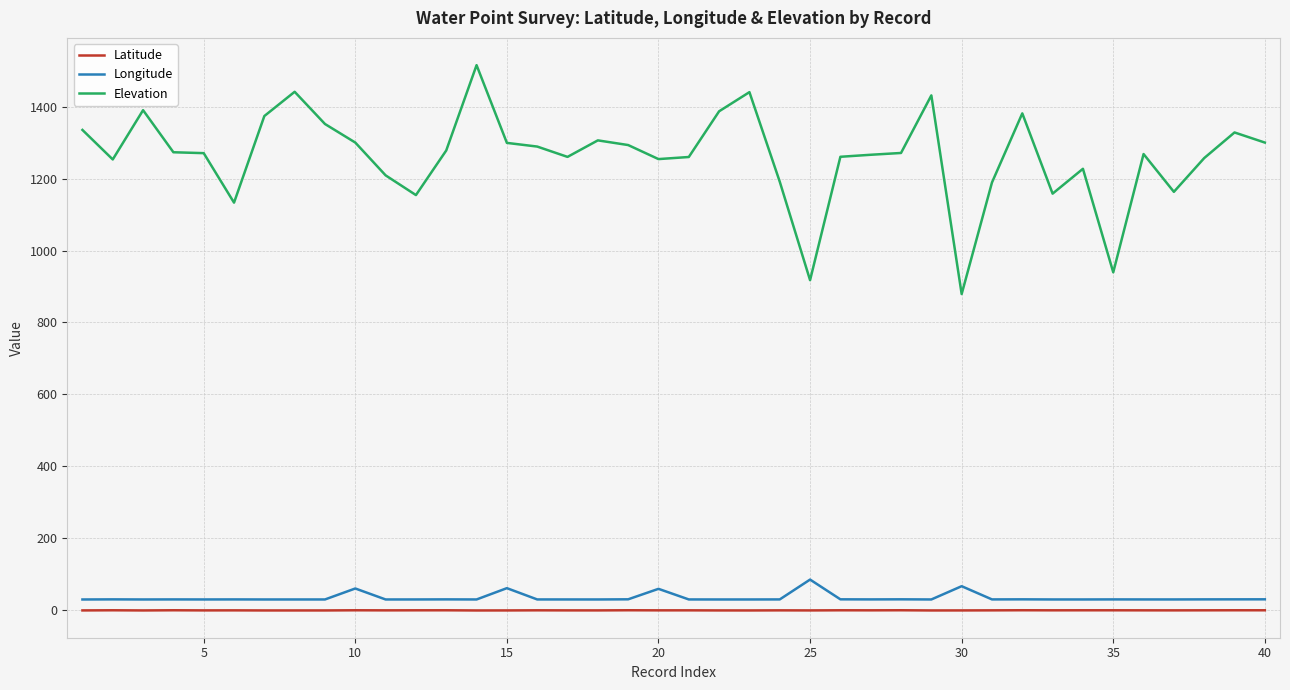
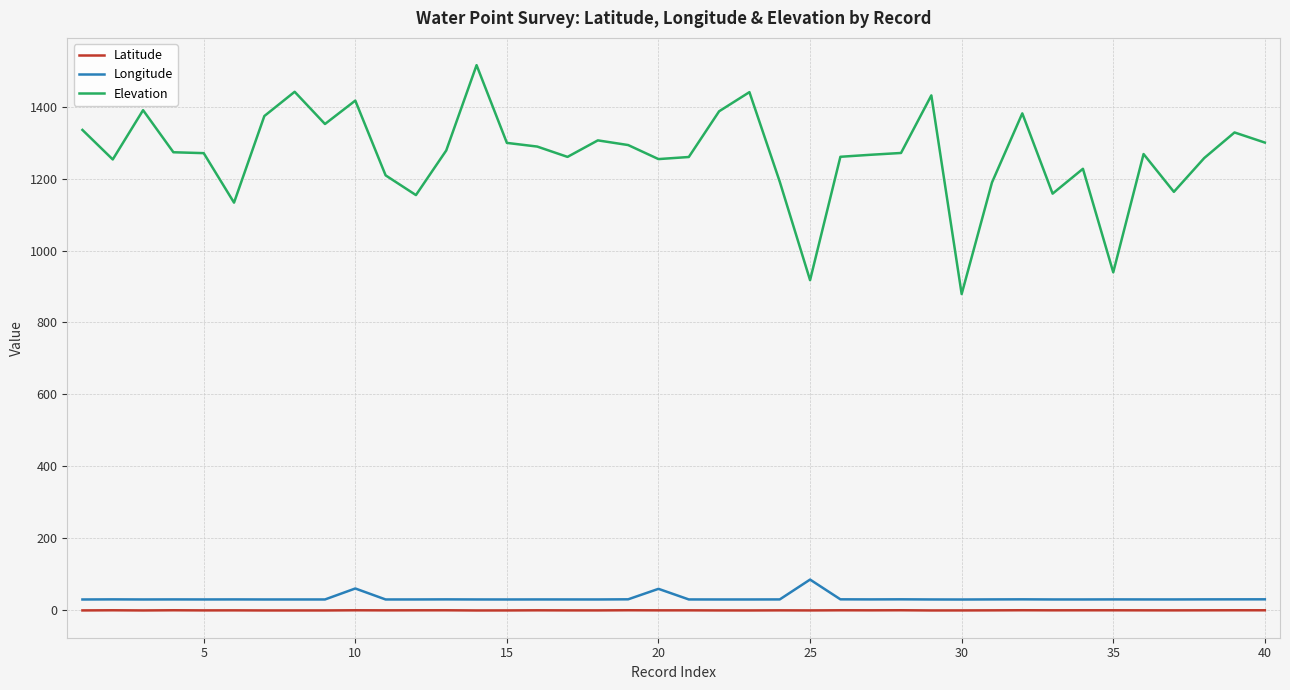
Elevation, 10: 1300 -> 1420
Longitude, 15: 60 -> 30
Longitude, 30: 70 -> 30
